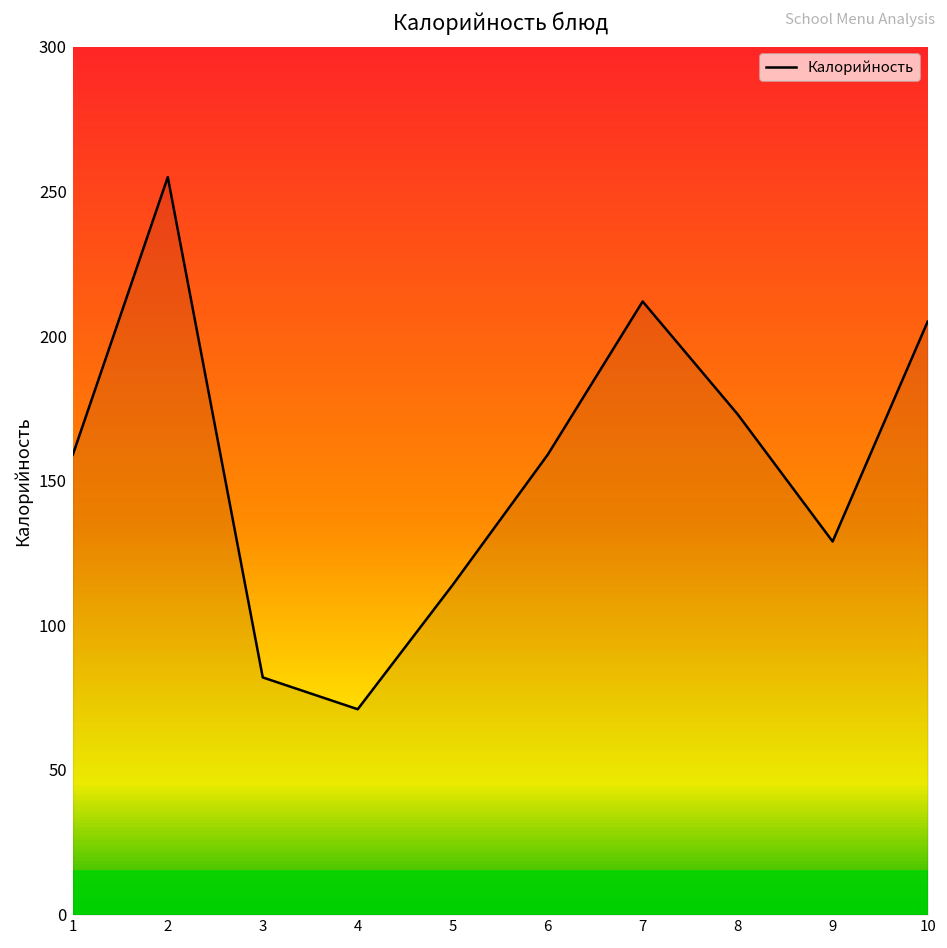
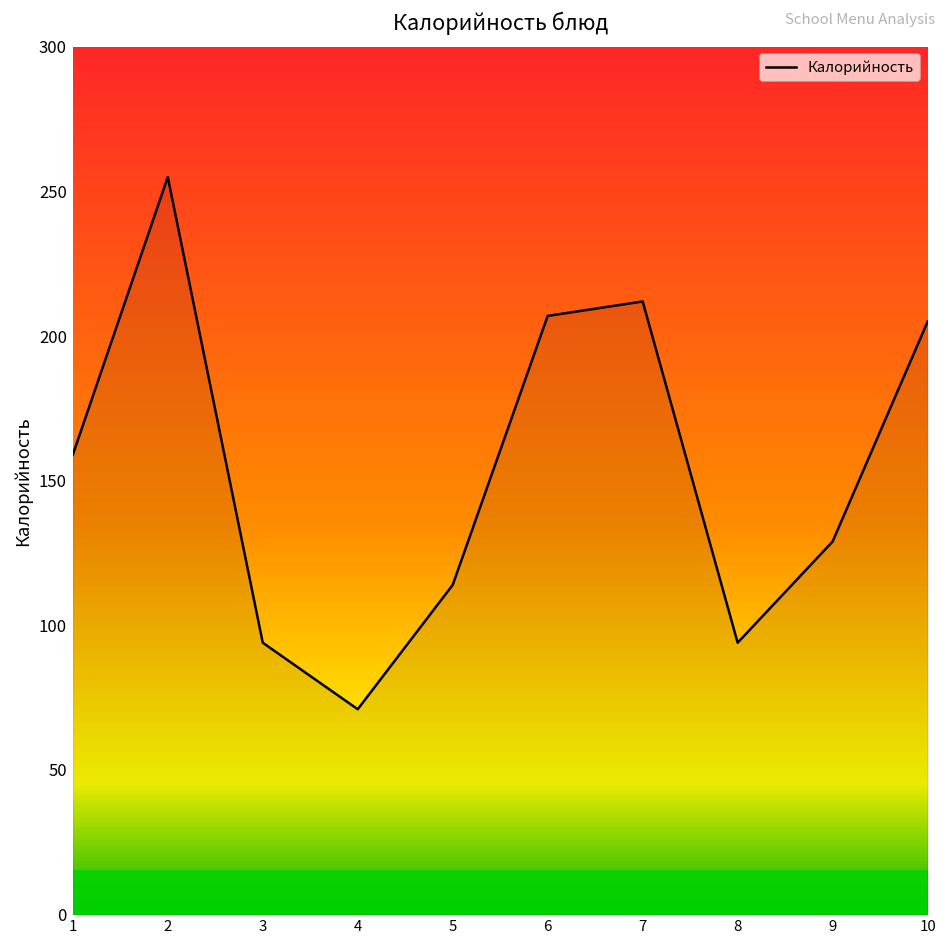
3: 82 -> 94
6: 159 -> 207
8: 173 -> 94
